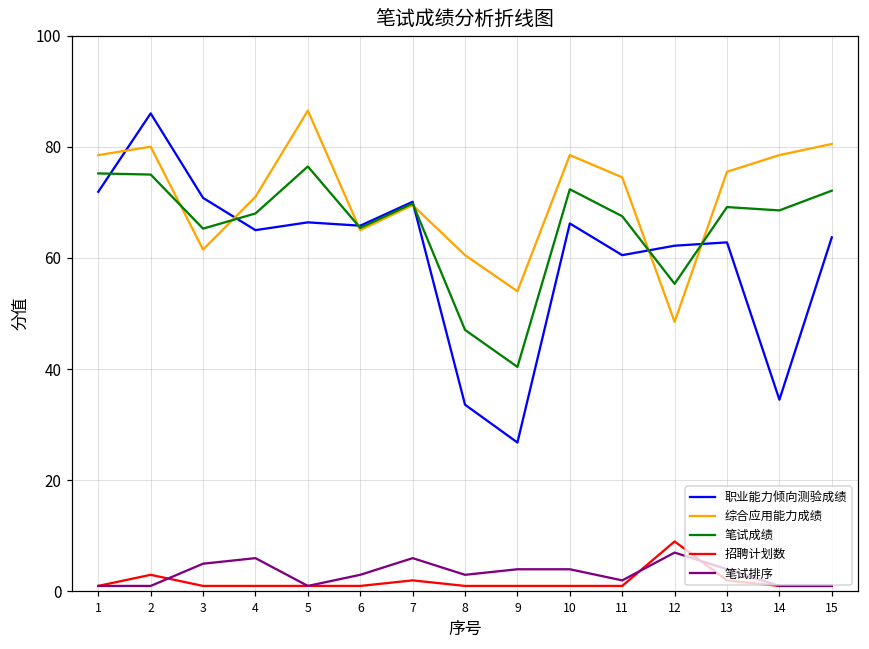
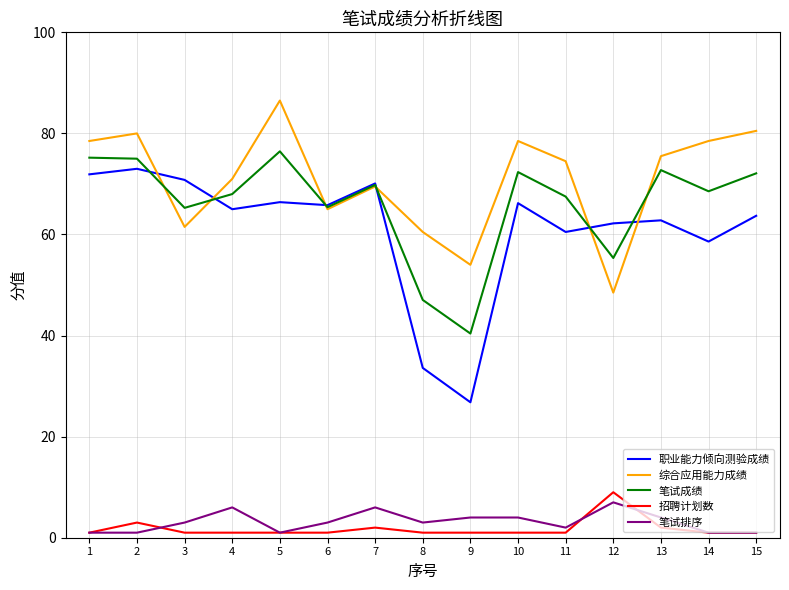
职业能力倾向测验成绩, 2: 86 -> 73
笔试排序, 3: 5 -> 3
笔试成绩, 13: 69 -> 73
职业能力倾向测验成绩, 14: 35 -> 59
